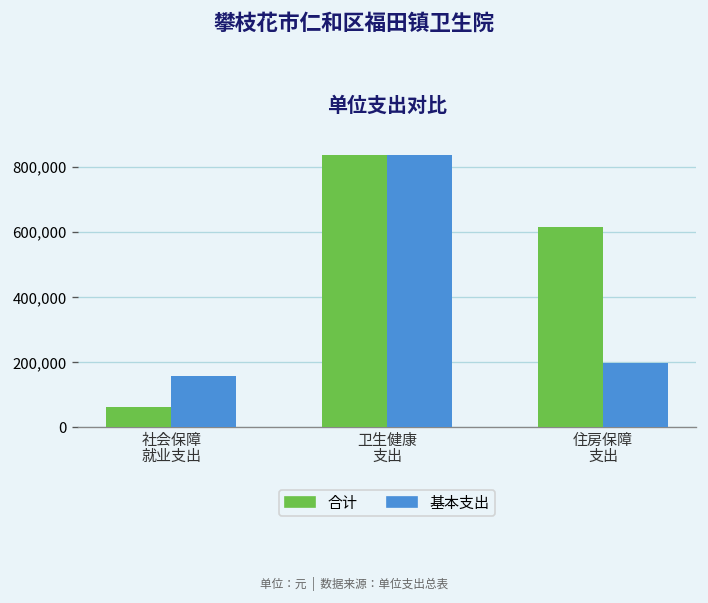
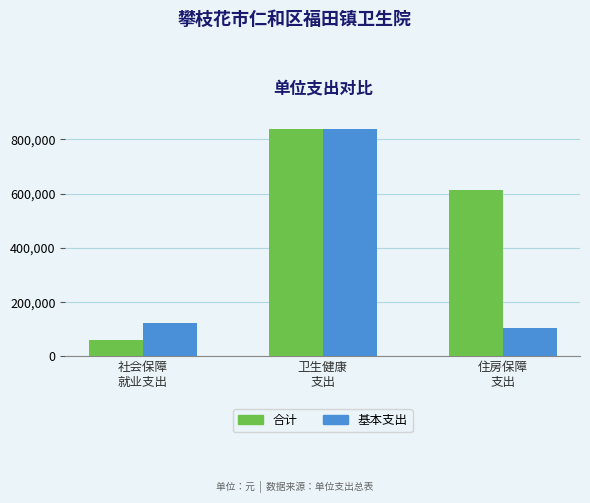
基本支出, 社会保障 就业支出: 160,000 -> 120,000
基本支出, 住房保障 支出: 200,000 -> 110,000
